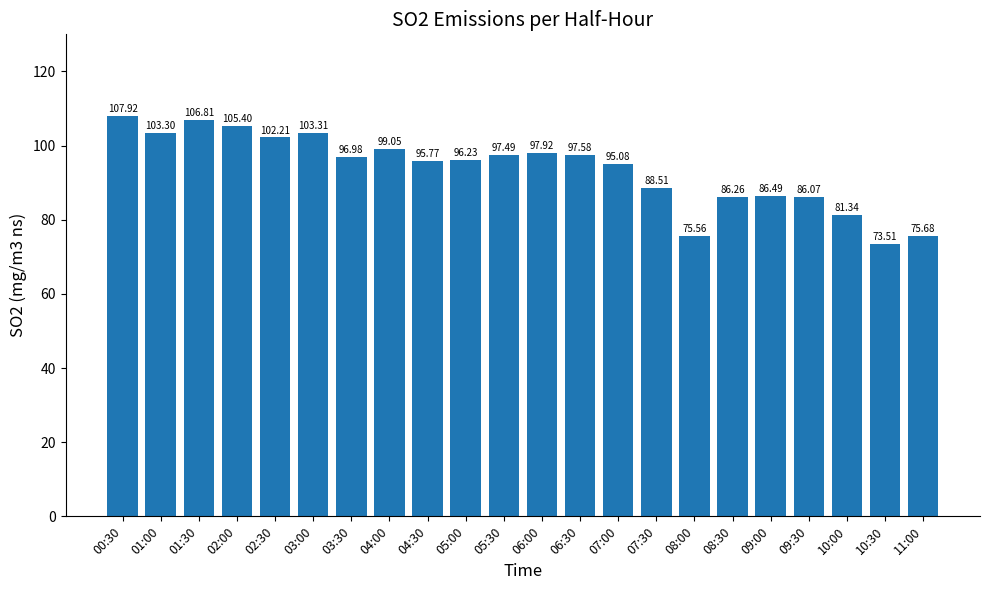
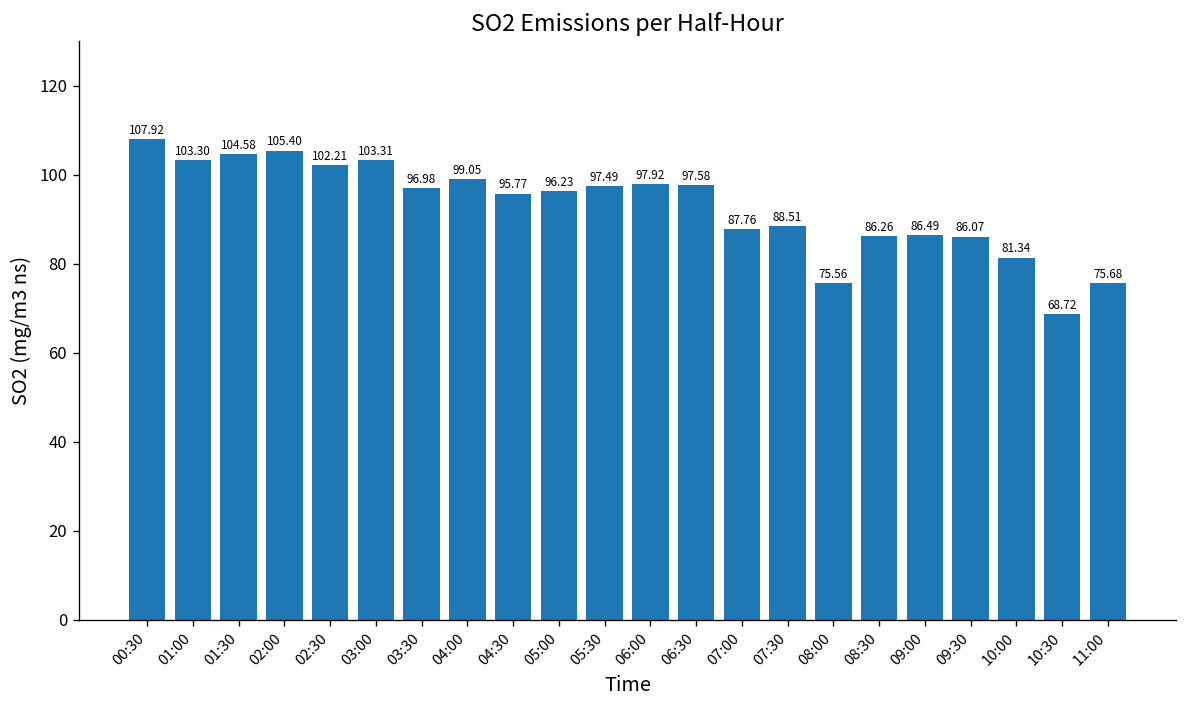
01:30: 106.81 -> 104.58
07:00: 95.08 -> 87.76
10:30: 73.51 -> 68.72
